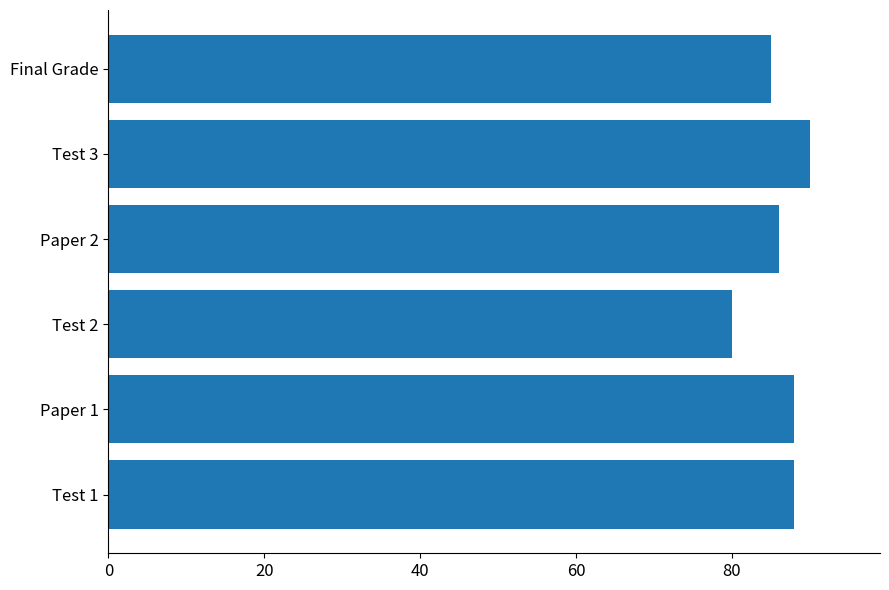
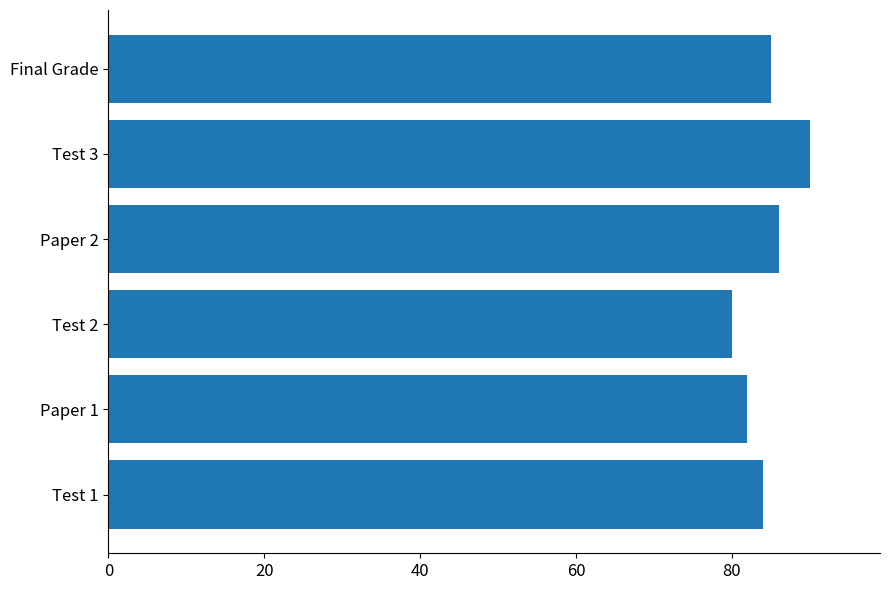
Paper 1: 88 -> 82
Test 1: 88 -> 84
